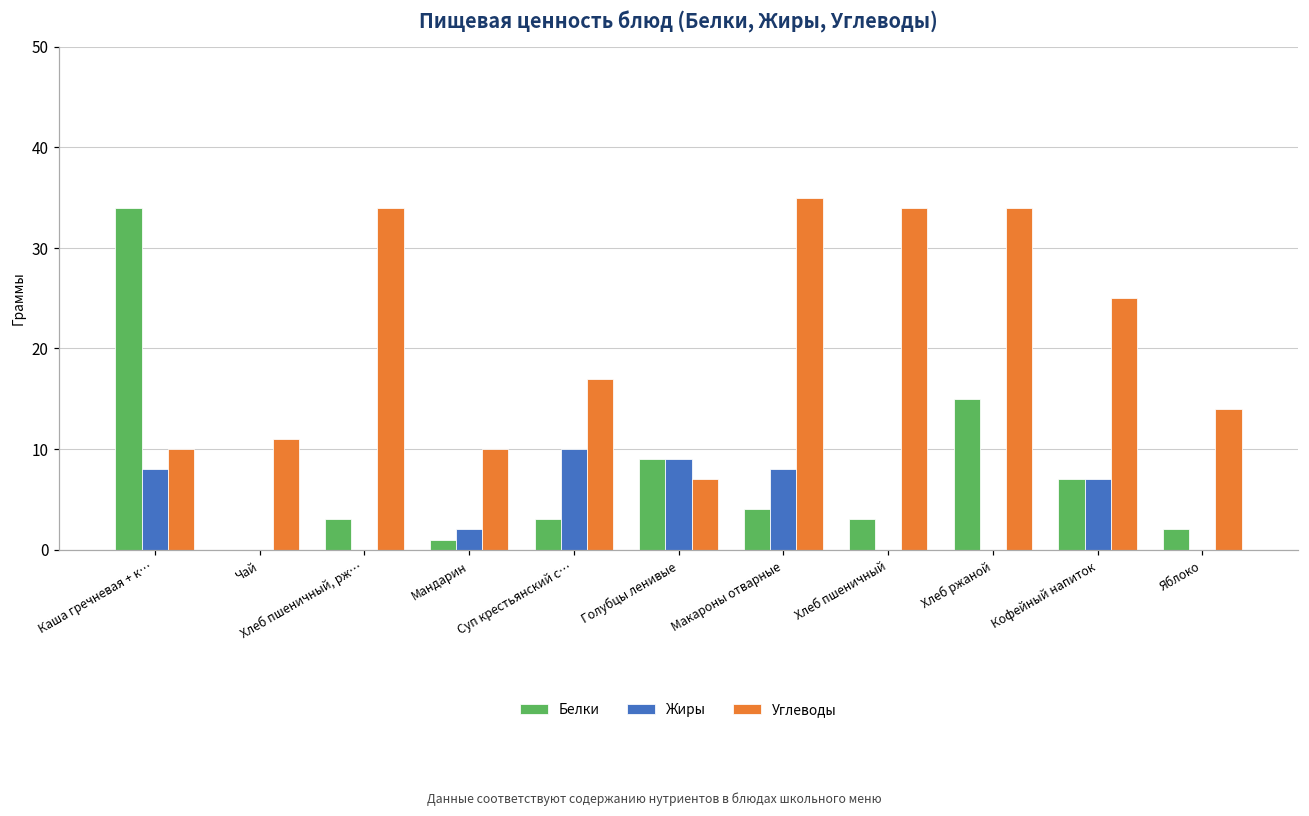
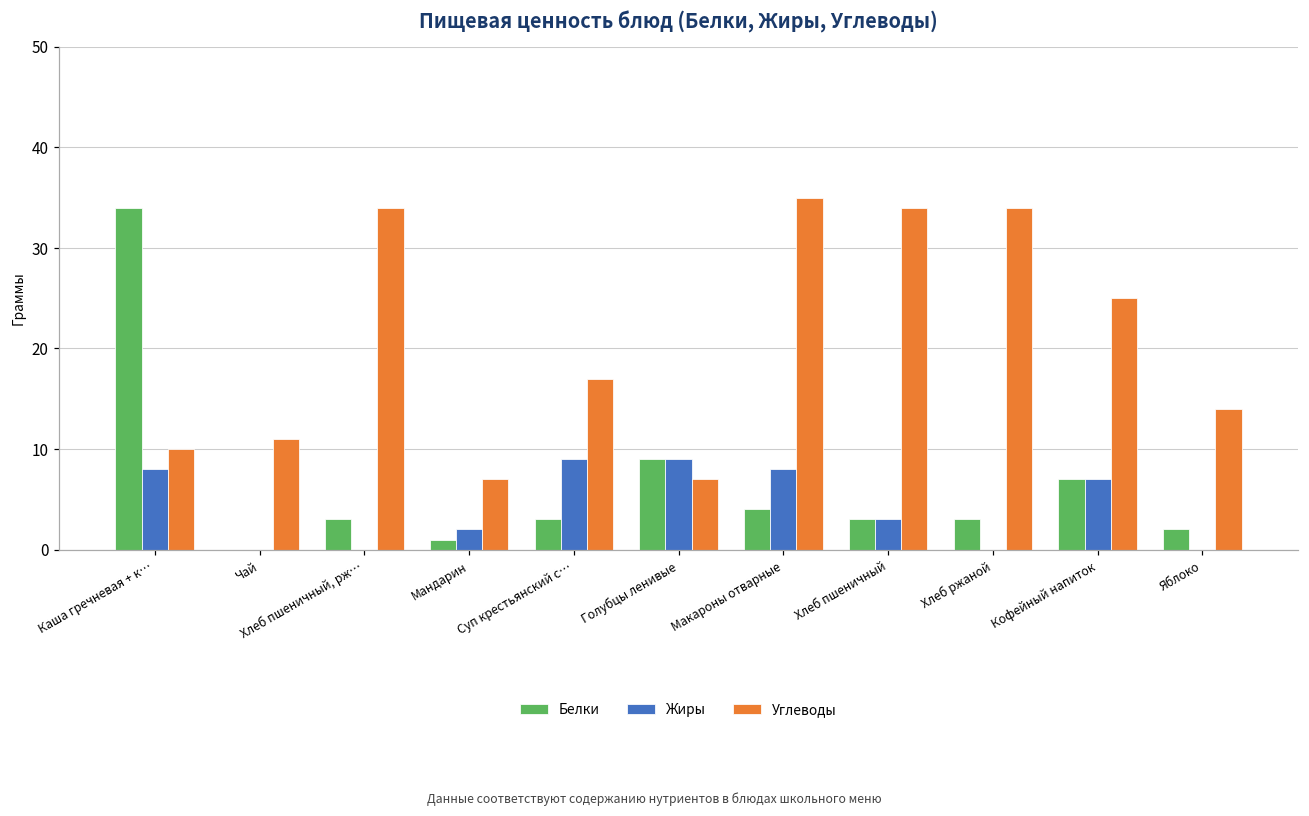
Углеводы, Мандарин: 10 -> 7
Жиры, Суп крестьянский с…: 10 -> 9
Жиры, Хлеб пшеничный: 0 -> 3
Белки, Хлеб ржаной: 15 -> 3
